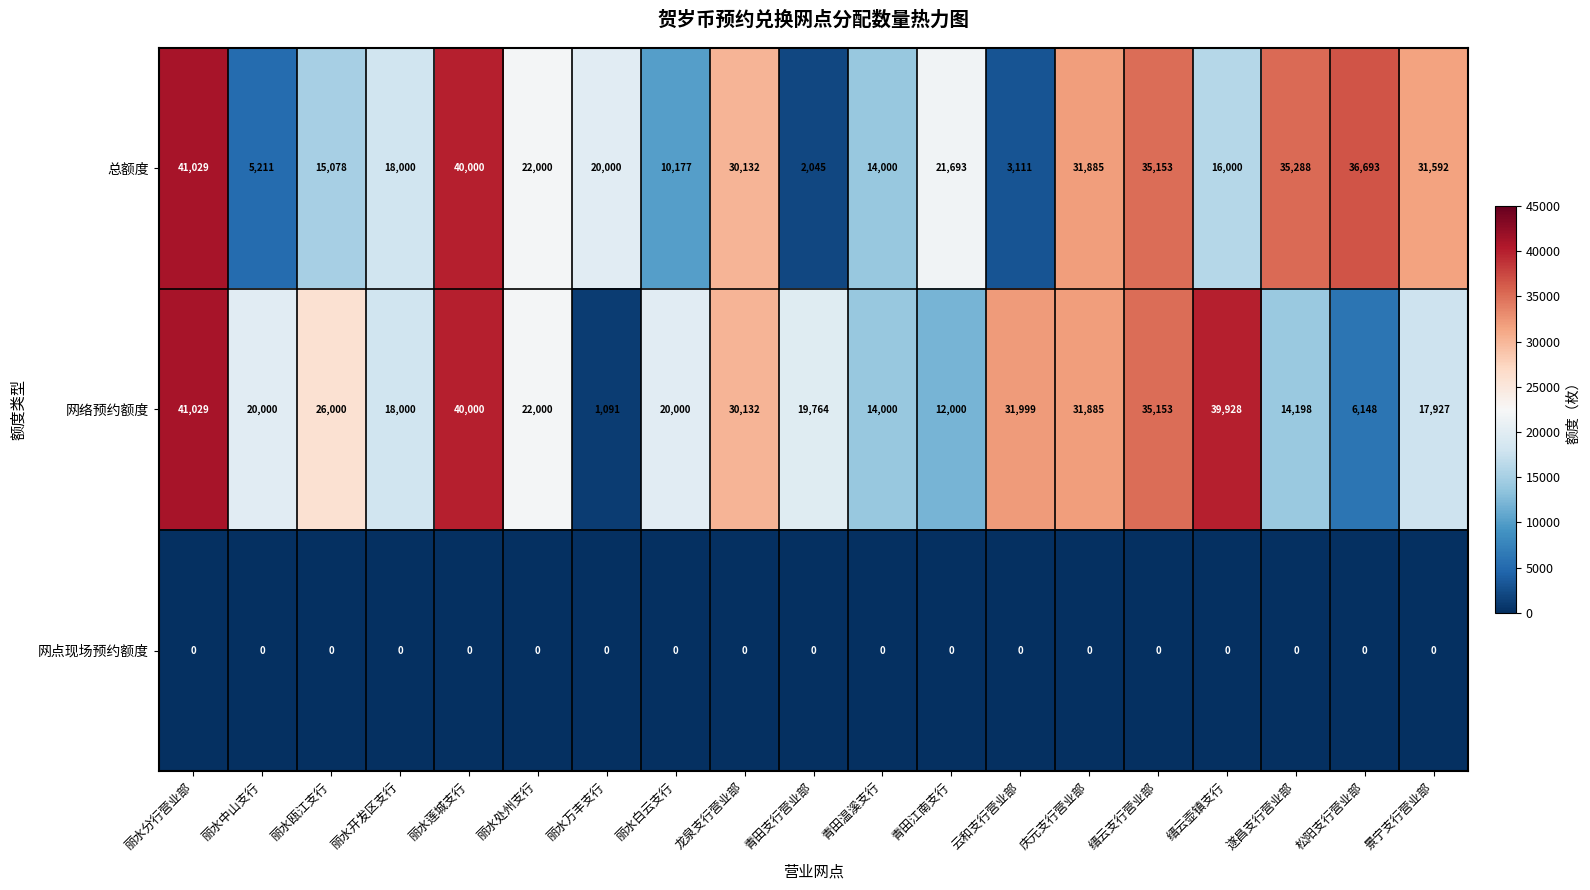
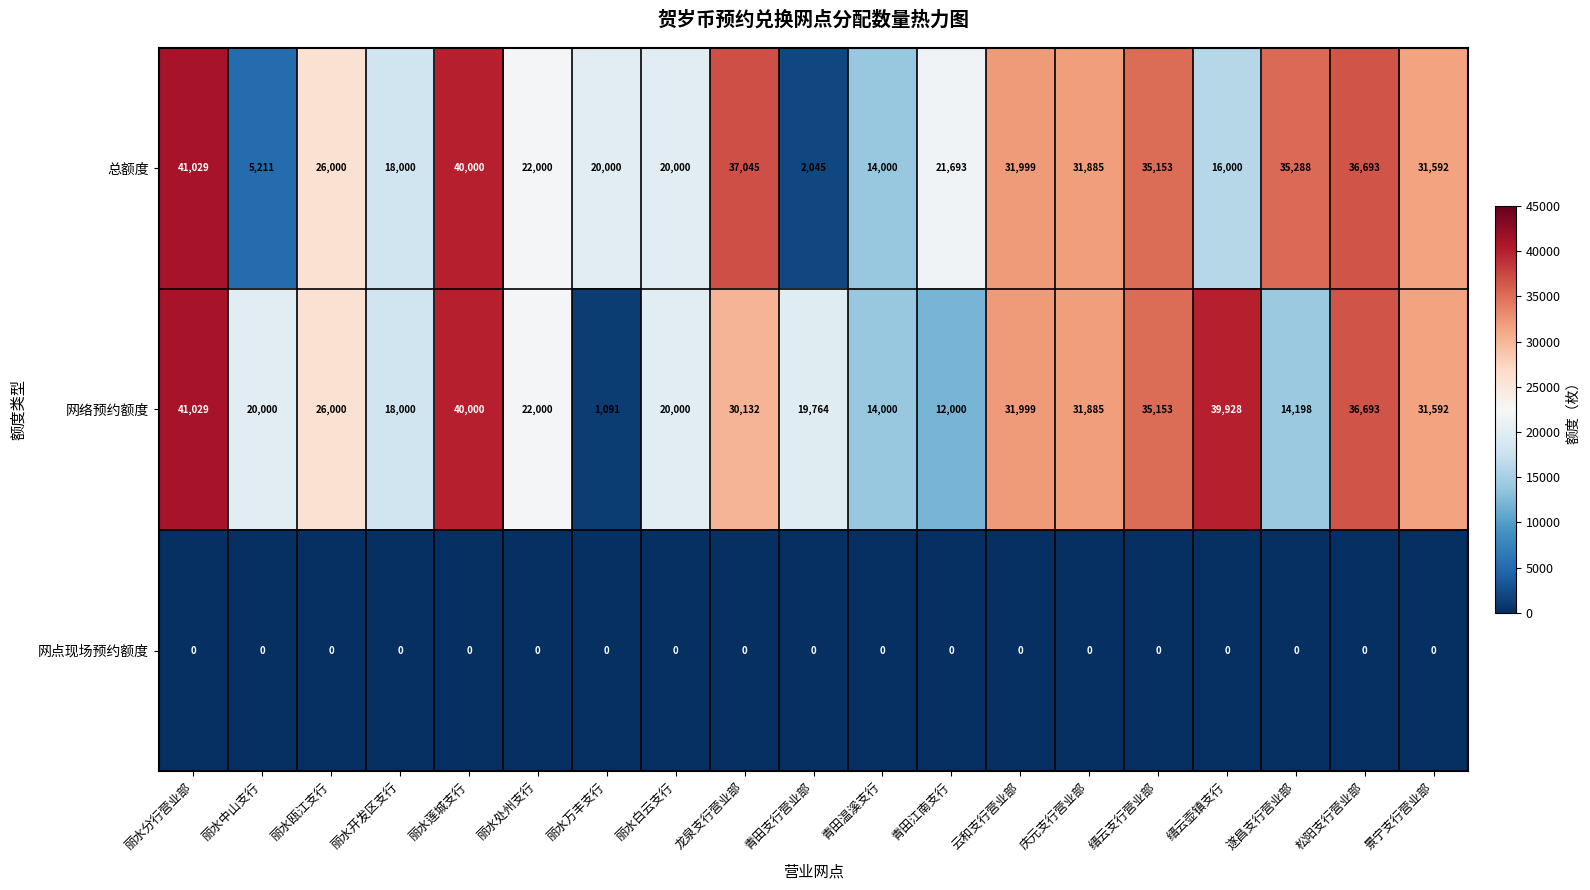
总额度, 丽水瓯江支行: 15,078 -> 26,000
总额度, 丽水白云支行: 10,177 -> 20,000
总额度, 龙泉支行营业部: 30,132 -> 37,045
总额度, 云和支行营业部: 3,111 -> 31,999
网络预约额度, 松阳支行营业部: 6,148 -> 36,693
网络预约额度, 景宁支行营业部: 17,927 -> 31,592
